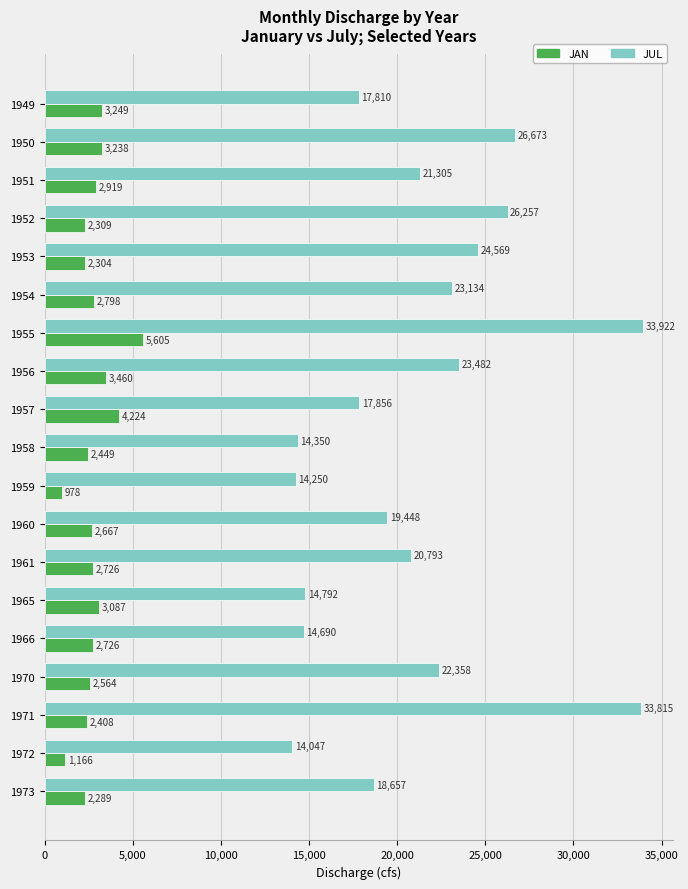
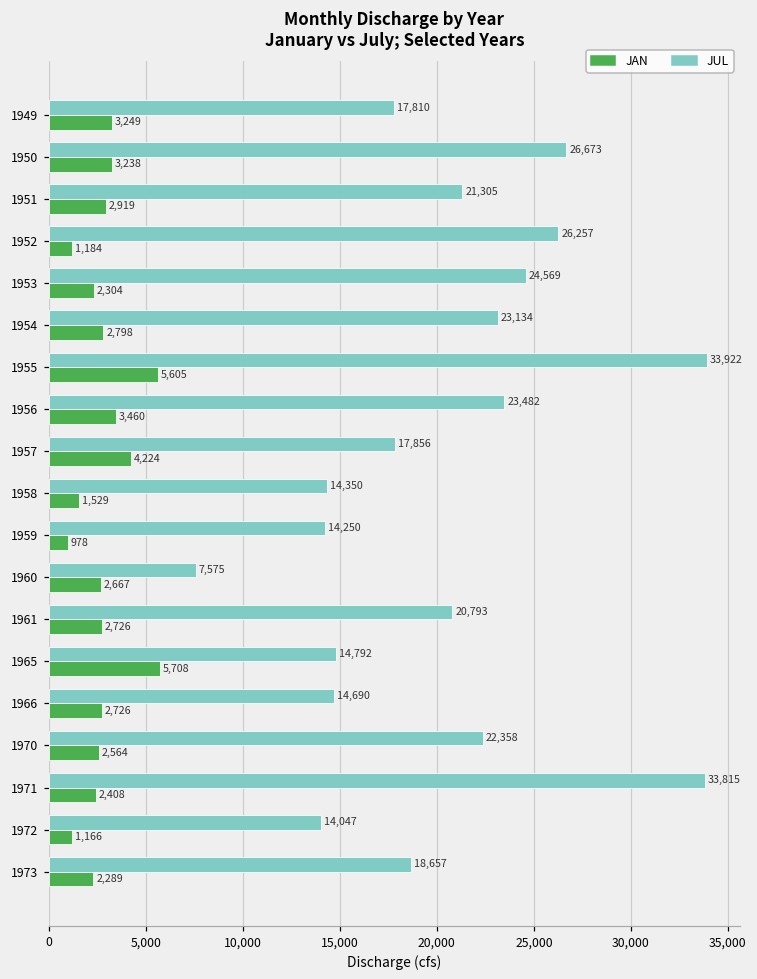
JAN, 1952: 2,309 -> 1,184
JAN, 1958: 2,449 -> 1,529
JUL, 1960: 19,448 -> 7,575
JAN, 1965: 3,087 -> 5,708
